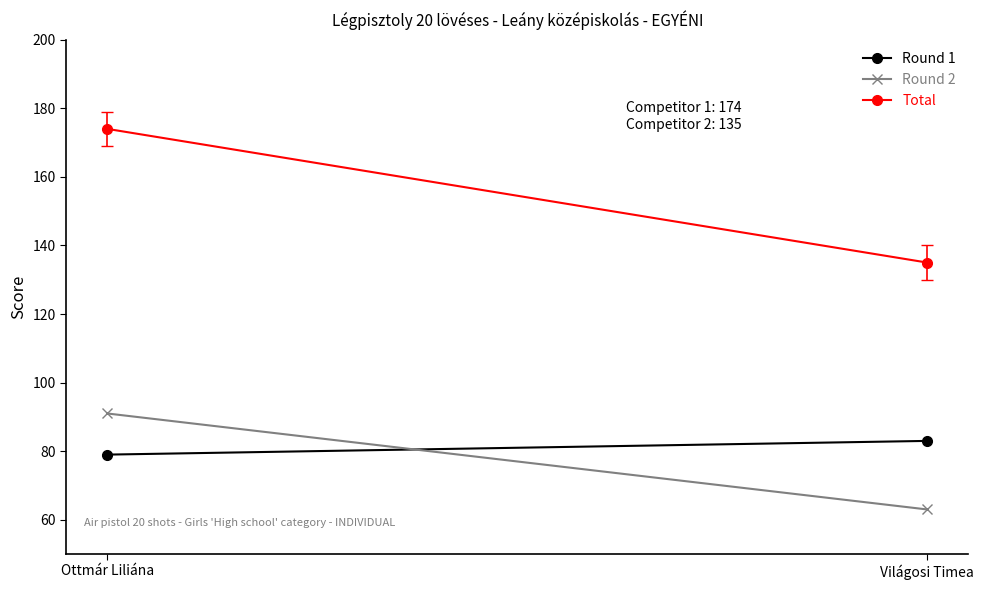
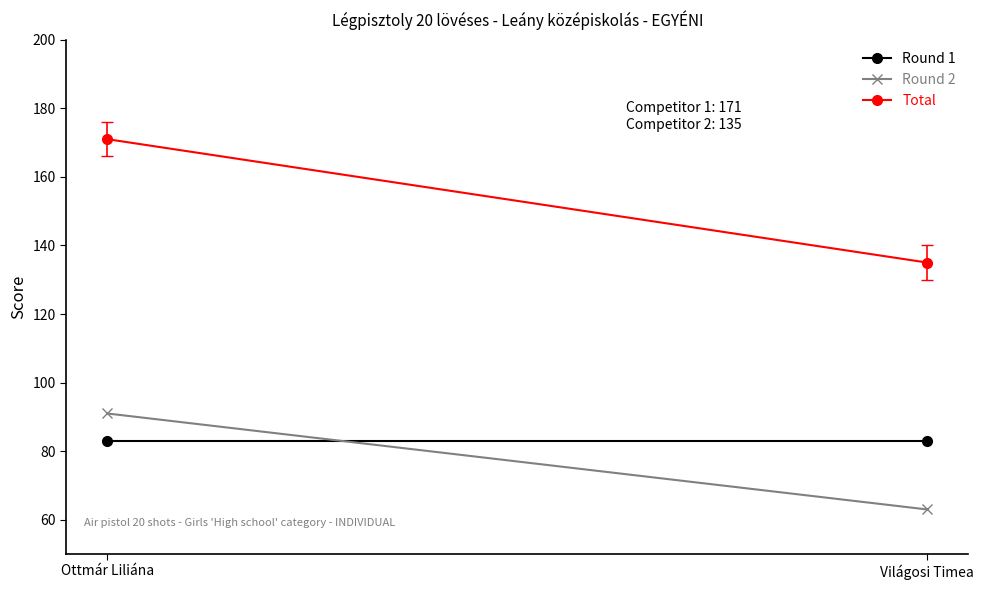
Round 1, Ottmár Liliána: 79 -> 83
Total, Ottmár Liliána: 174 -> 171
